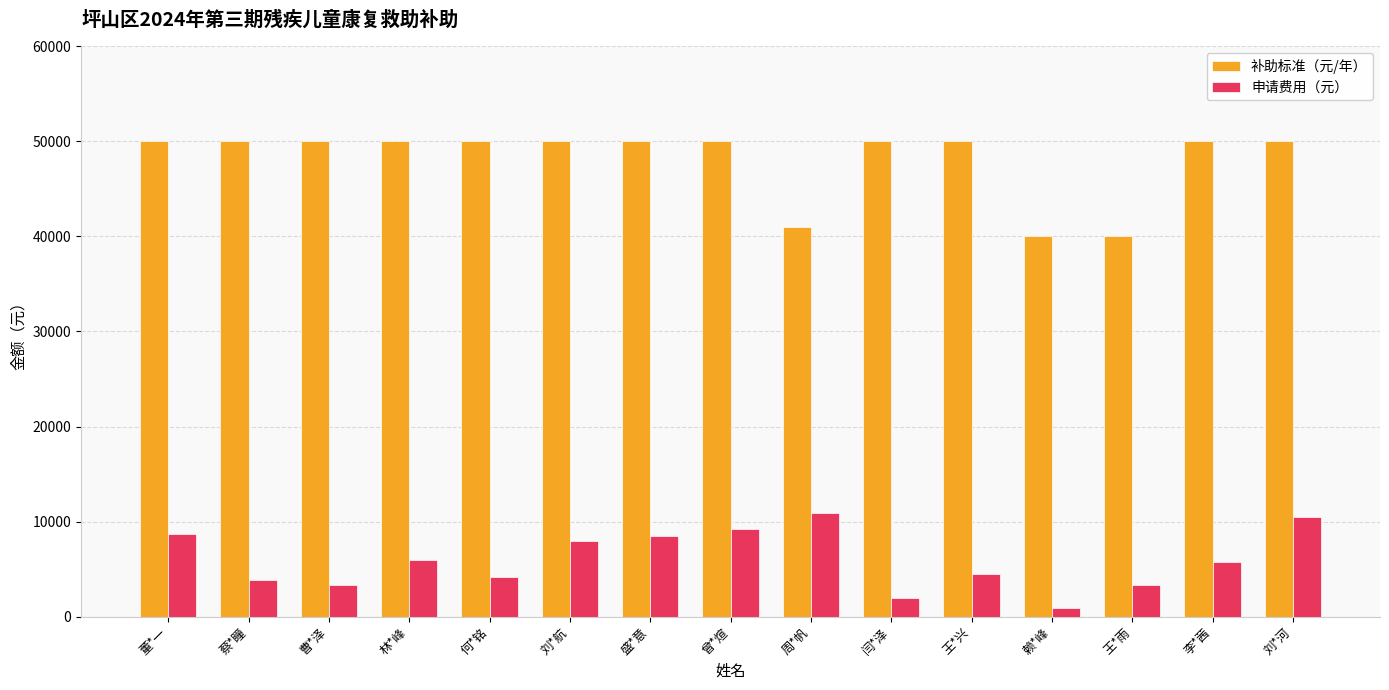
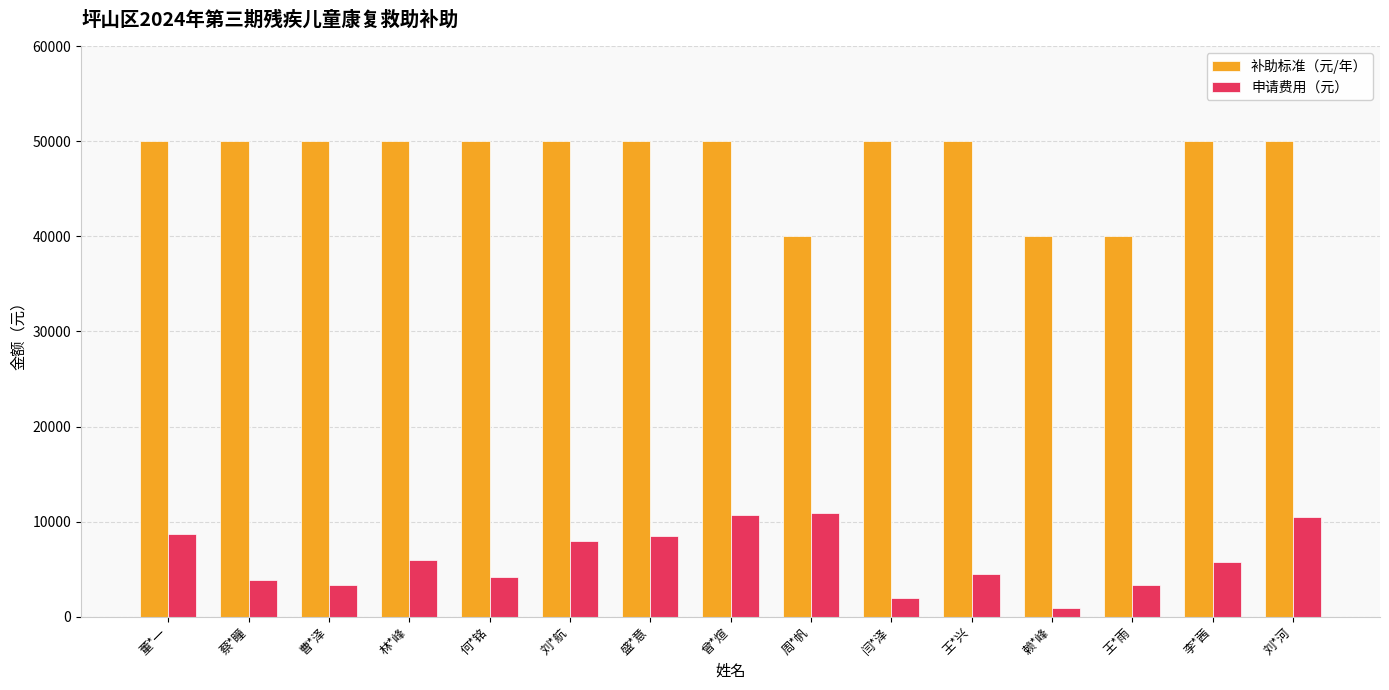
申请费用（元）, 曾*煊: 9000 -> 11000
补助标准（元/年）, 周*帆: 41000 -> 40000
